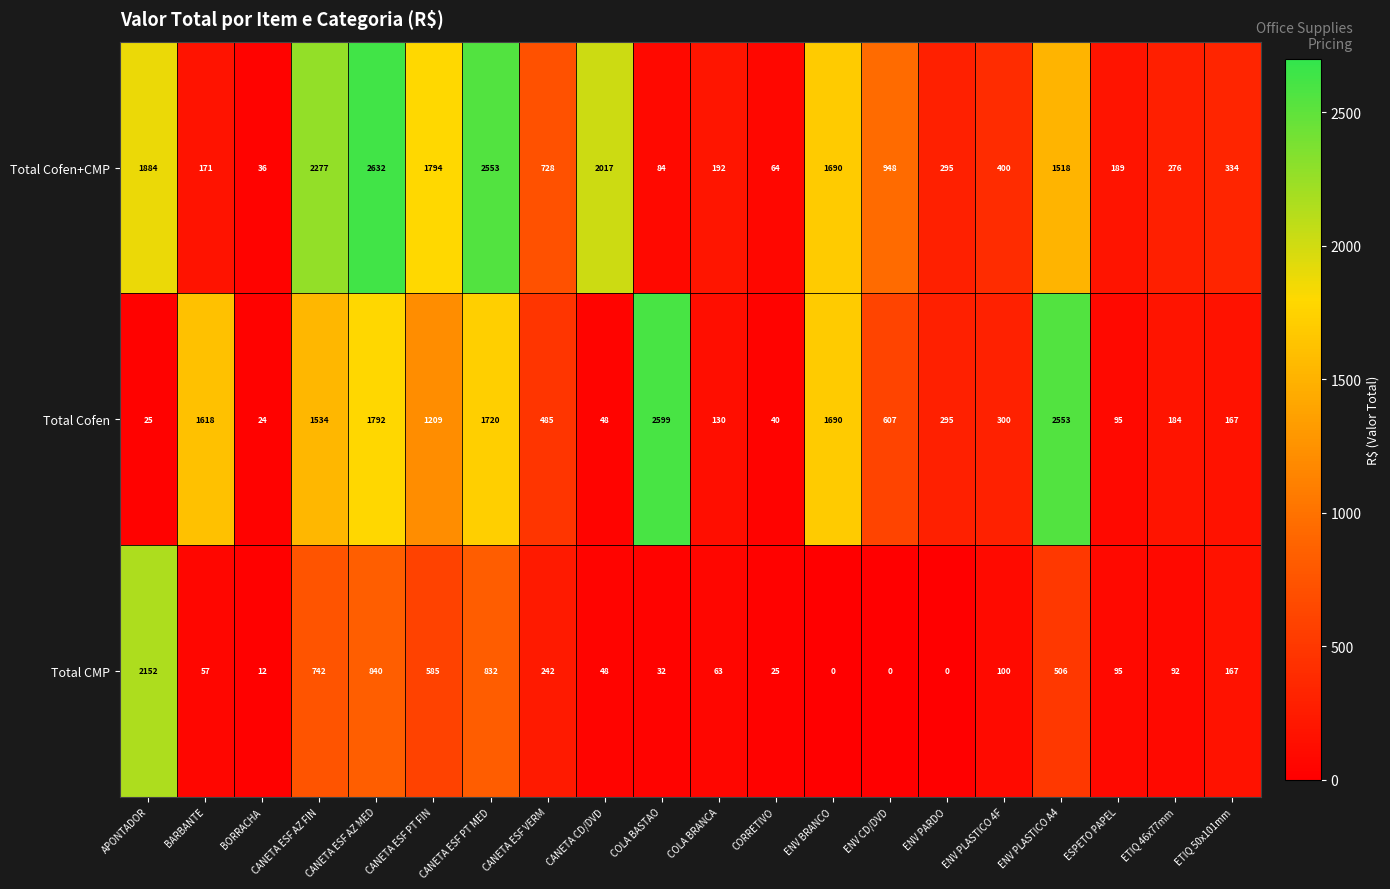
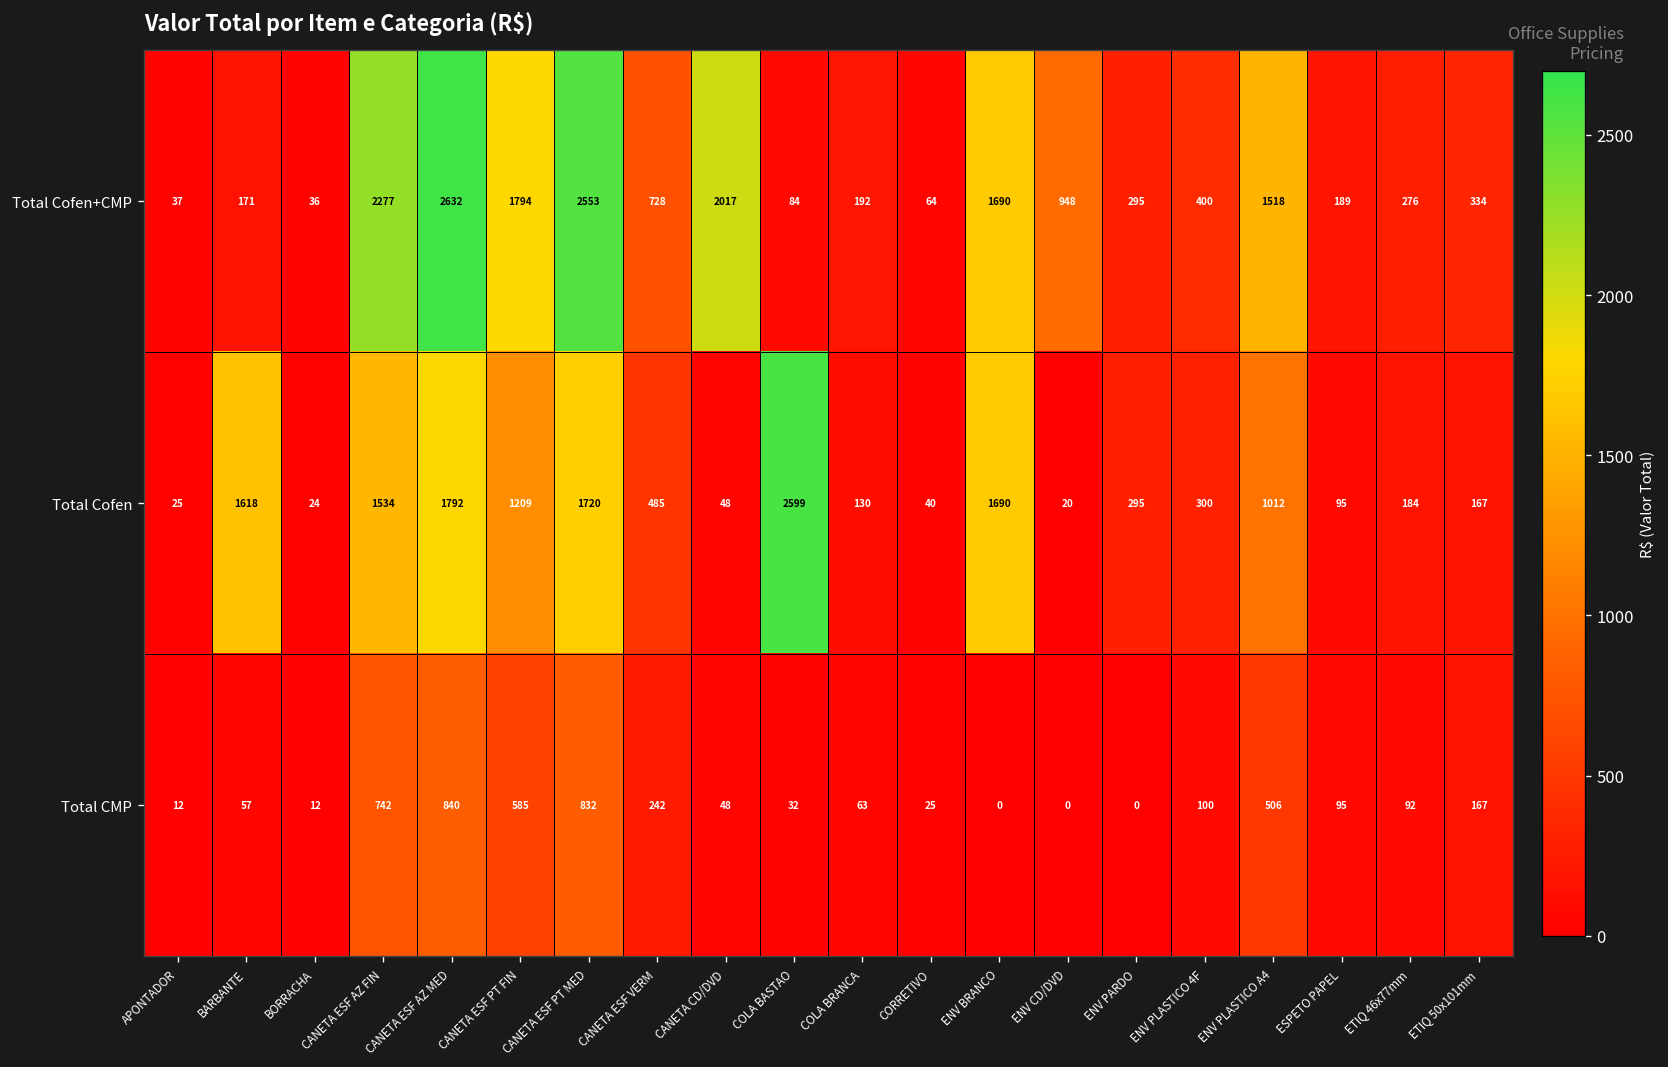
Total Cofen+CMP, APONTADOR: 1884 -> 37
Total Cofen, ENV CD/DVD: 607 -> 20
Total Cofen, ENV PLASTICO A4: 2553 -> 1012
Total CMP, APONTADOR: 2152 -> 12
